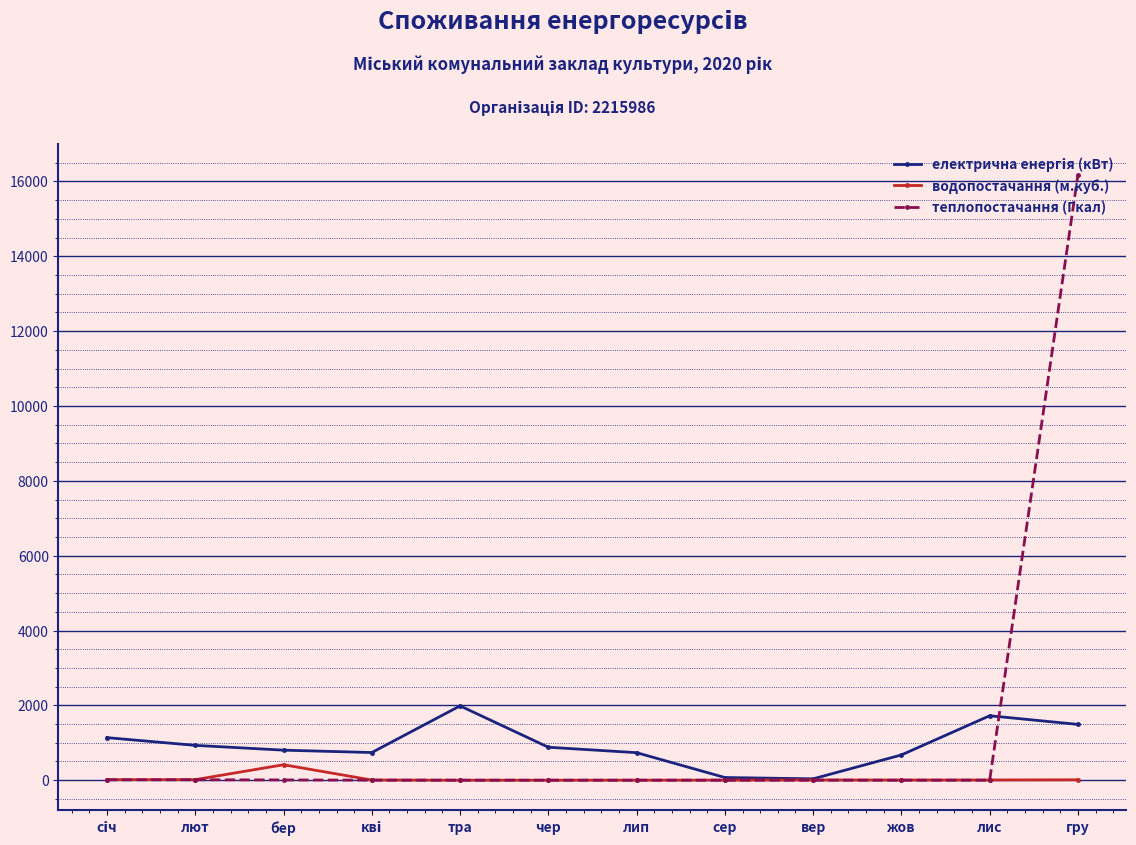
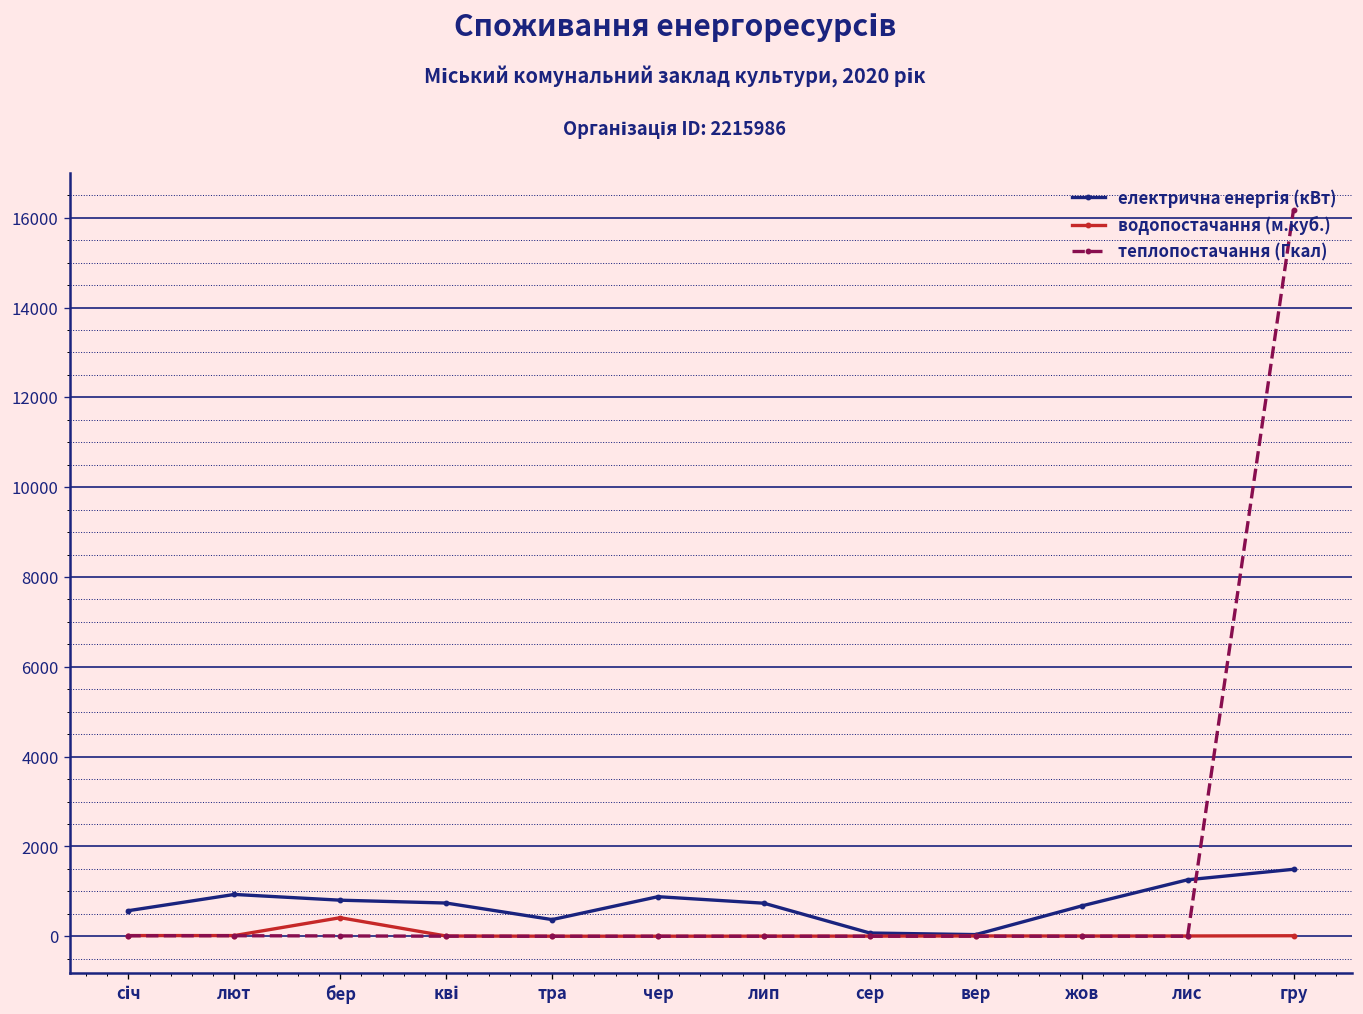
електрична енергія (кВт), січ: 1100 -> 600
електрична енергія (кВт), тра: 2000 -> 400
електрична енергія (кВт), лис: 1700 -> 1300
